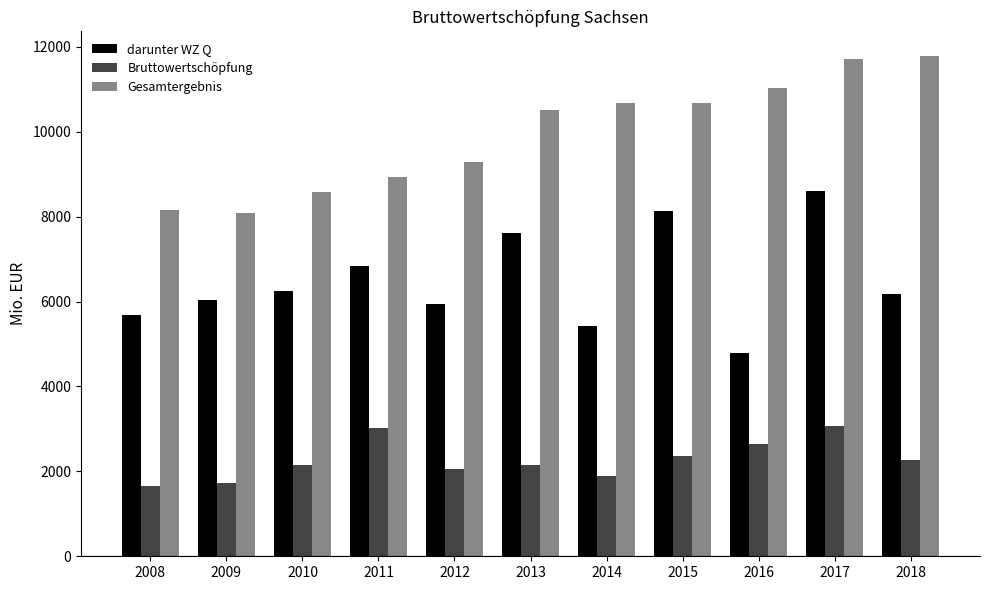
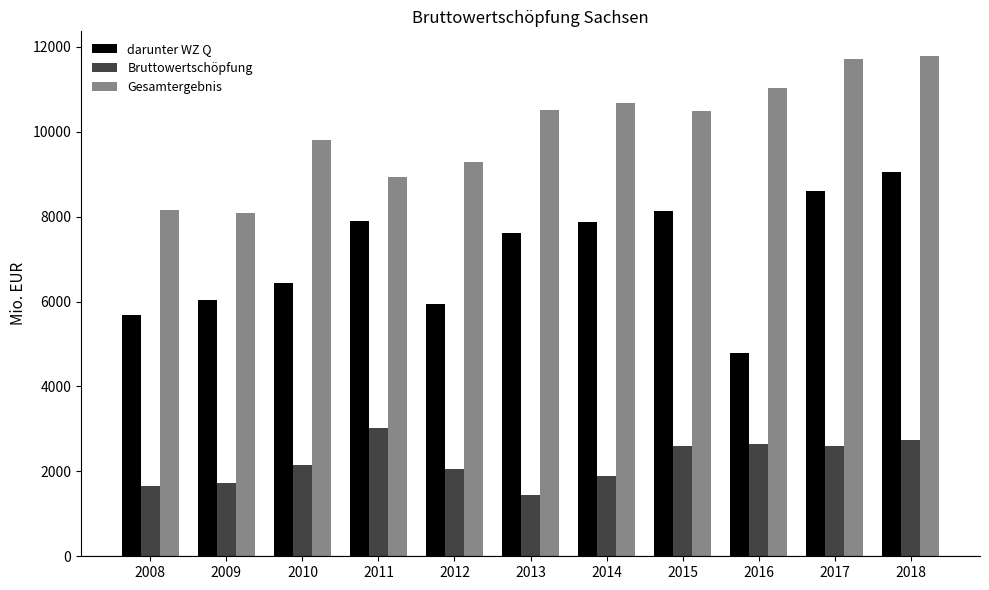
darunter WZ Q, 2010: 6300 -> 6400
Gesamtergebnis, 2010: 8600 -> 9800
darunter WZ Q, 2011: 6800 -> 7900
Bruttowertschöpfung, 2013: 2100 -> 1400
darunter WZ Q, 2014: 5400 -> 7900
Bruttowertschöpfung, 2015: 2400 -> 2600
Gesamtergebnis, 2015: 10700 -> 10500
Bruttowertschöpfung, 2017: 3100 -> 2600
darunter WZ Q, 2018: 6200 -> 9000
Bruttowertschöpfung, 2018: 2300 -> 2700
